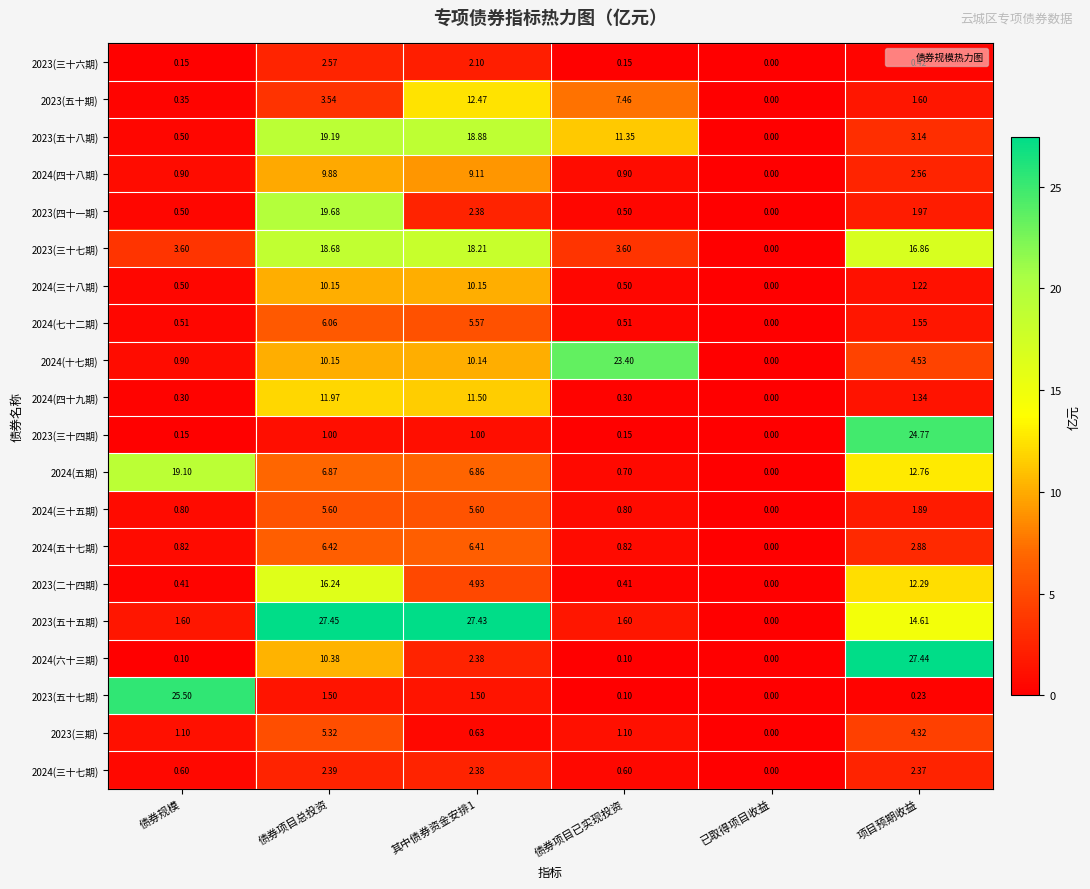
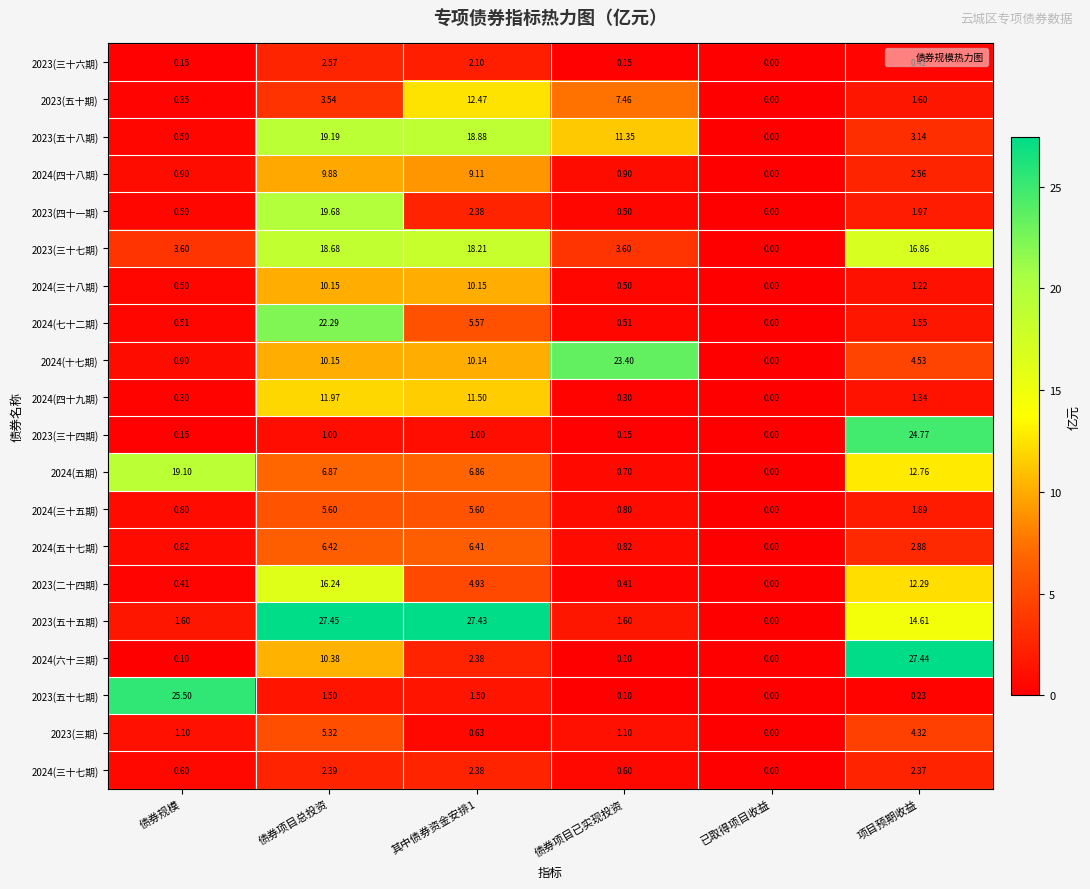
2024(七十二期), 债券项目总投资: 6.06 -> 22.29
